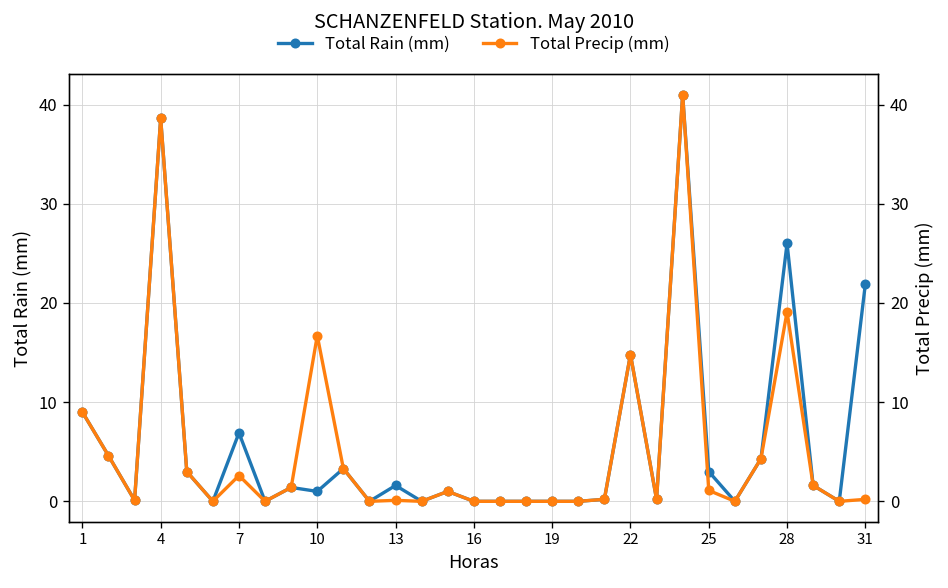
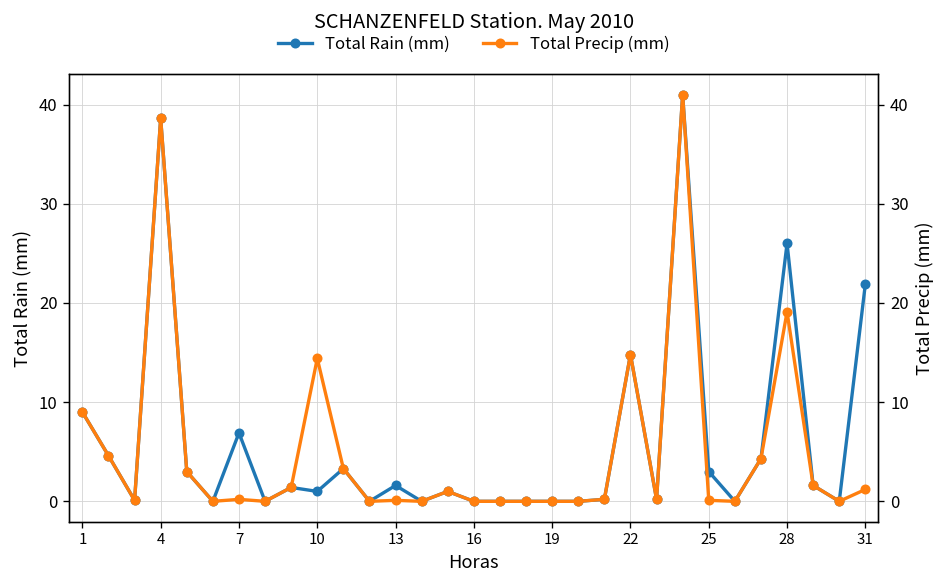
Total Precip (mm), 7: 3 -> 0
Total Precip (mm), 10: 17 -> 14
Total Precip (mm), 25: 1 -> 0
Total Precip (mm), 31: 0 -> 1
